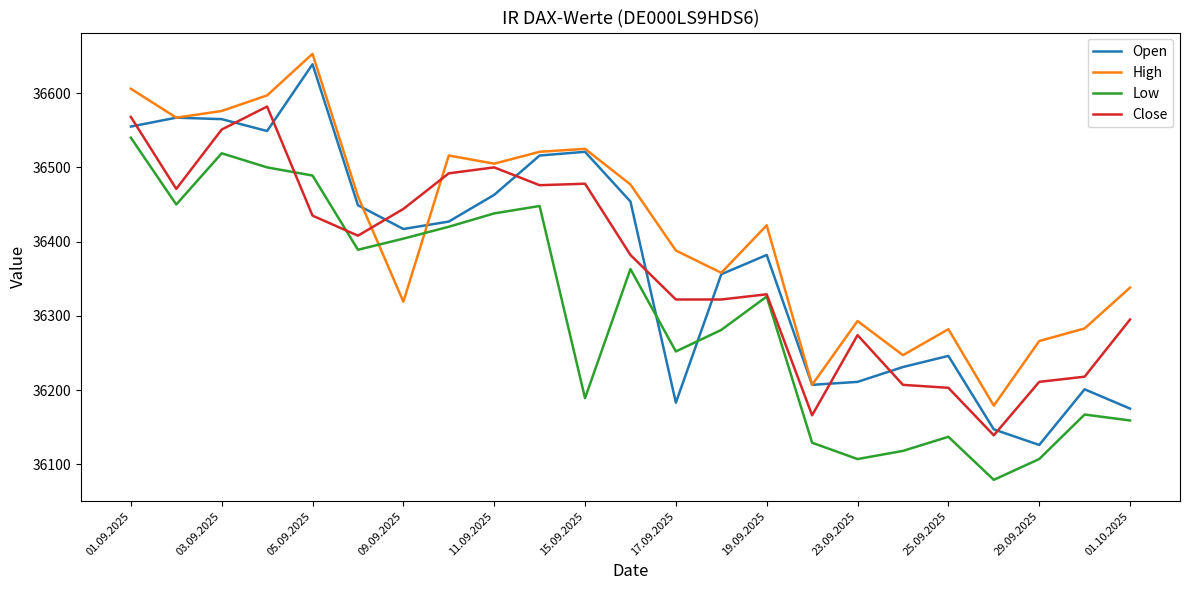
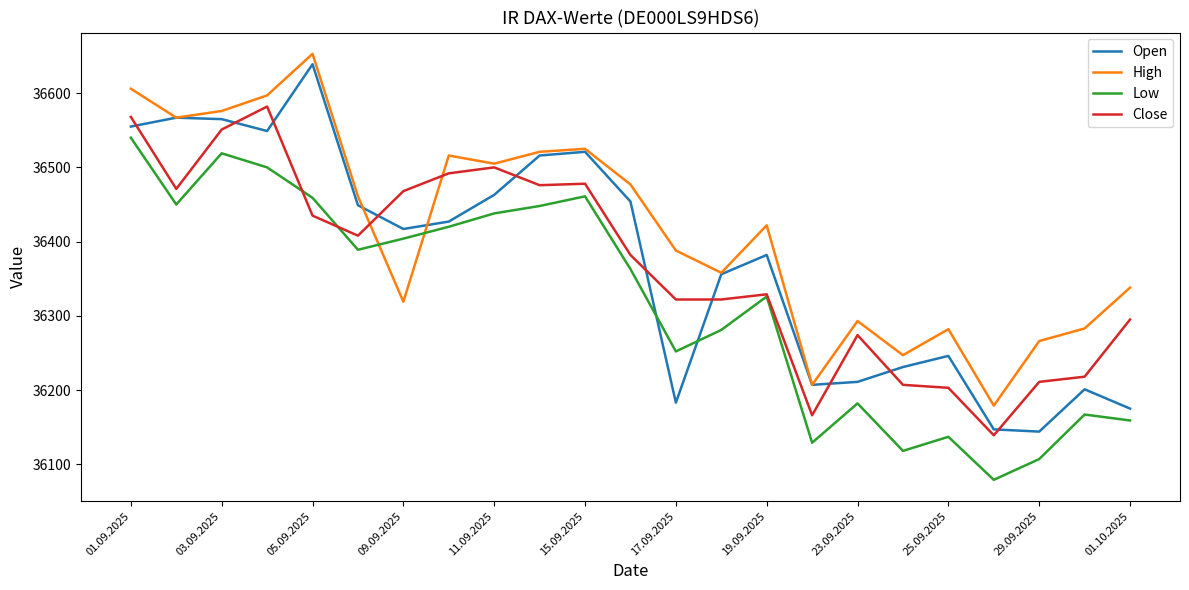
Low, 05.09.2025: 36490 -> 36460
Close, 09.09.2025: 36440 -> 36470
Low, 15.09.2025: 36190 -> 36460
Low, 23.09.2025: 36110 -> 36180
Open, 29.09.2025: 36130 -> 36140
